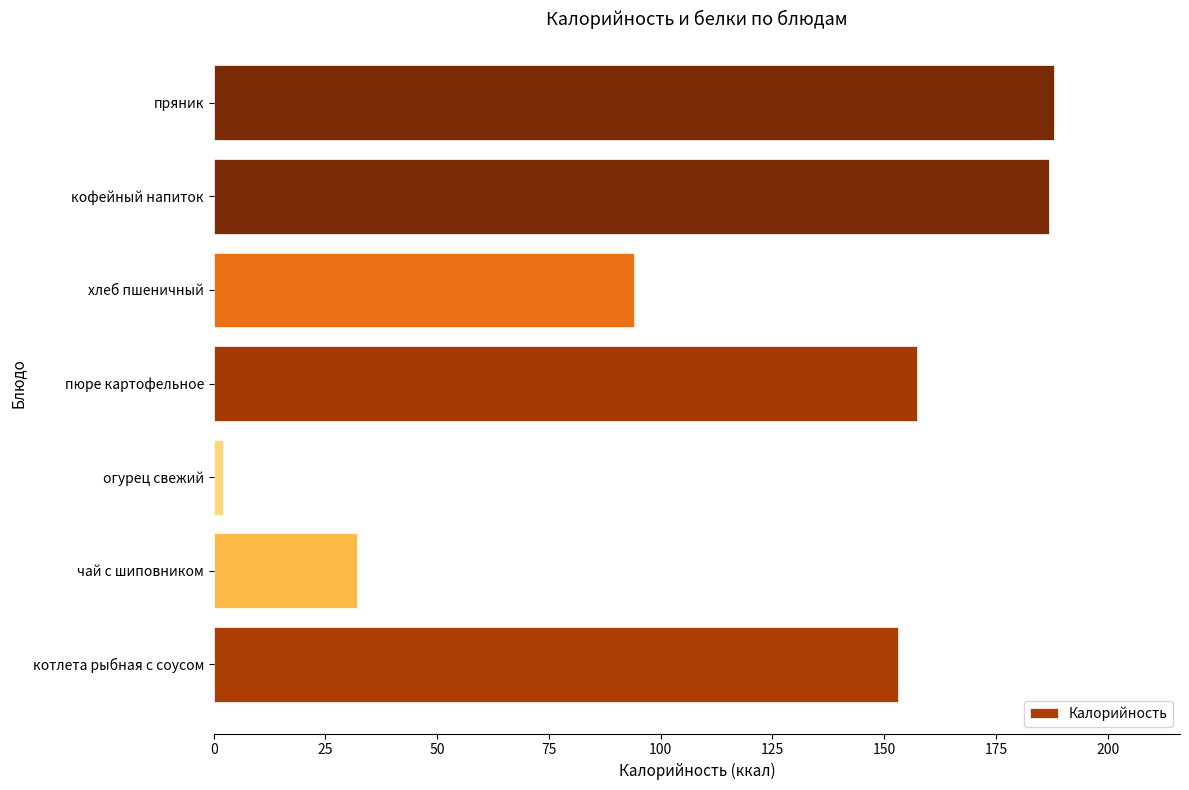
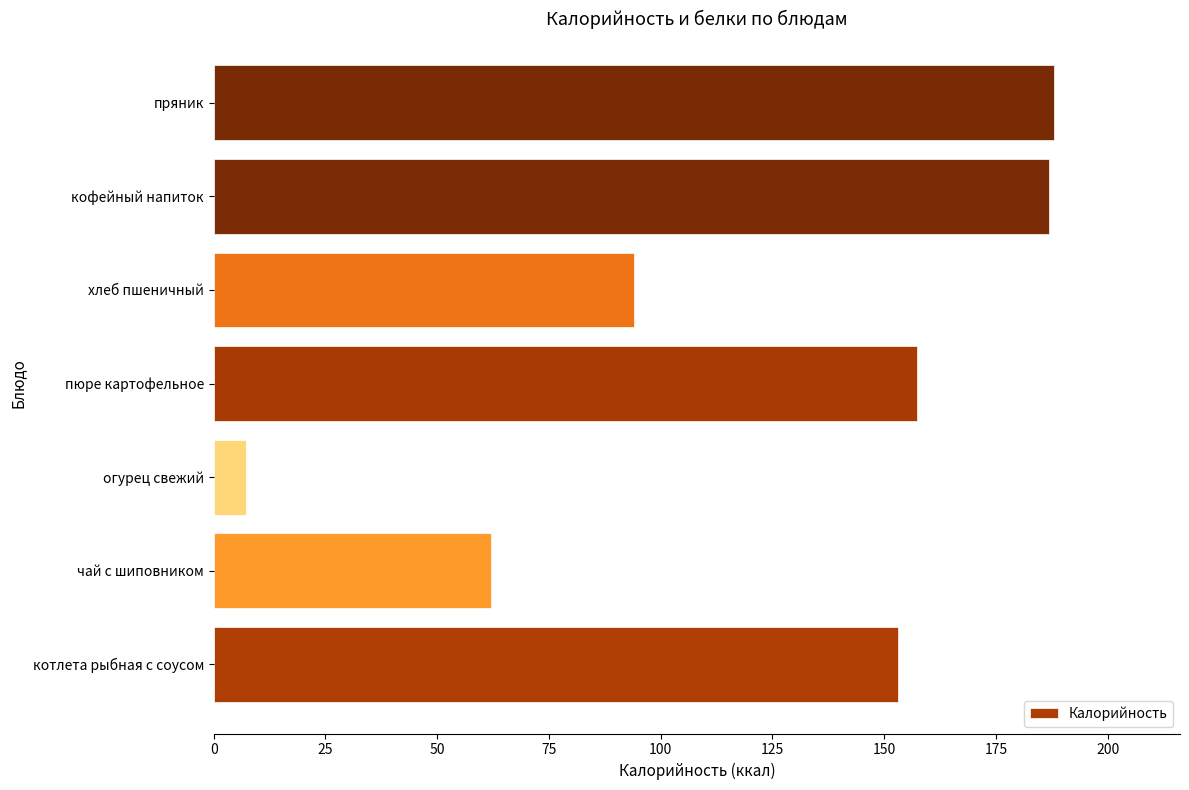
огурец свежий: 2 -> 7
чай с шиповником: 32 -> 62
